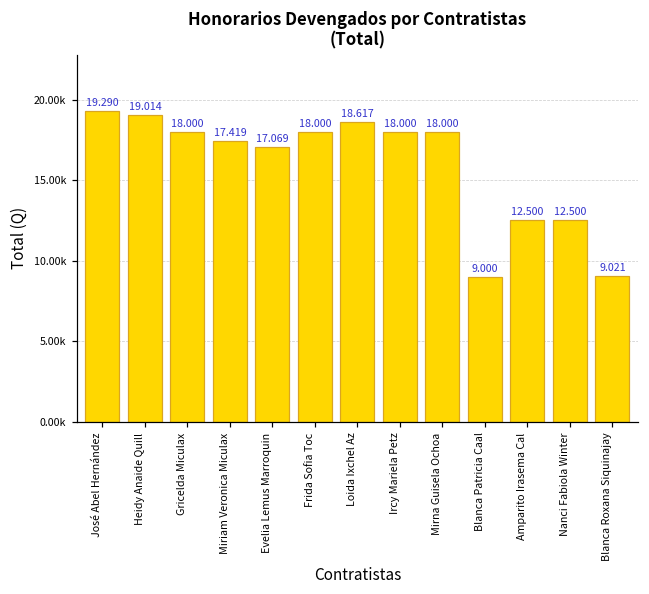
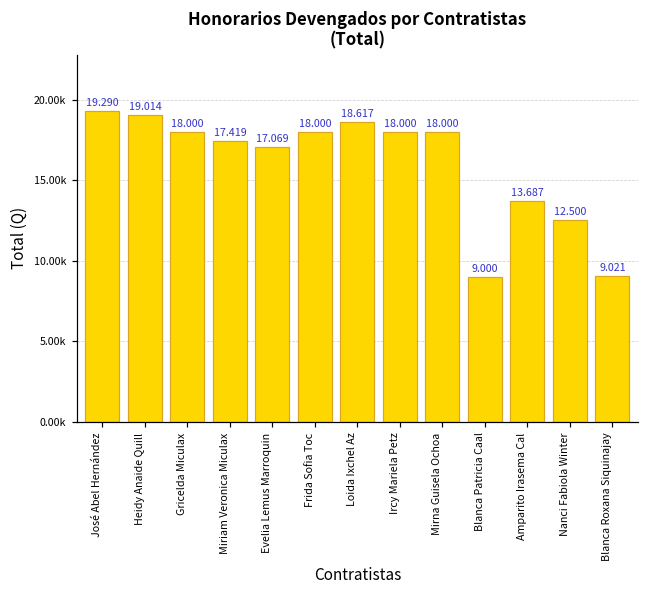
Amparito Irasema Cal: 12.500 -> 13.687
